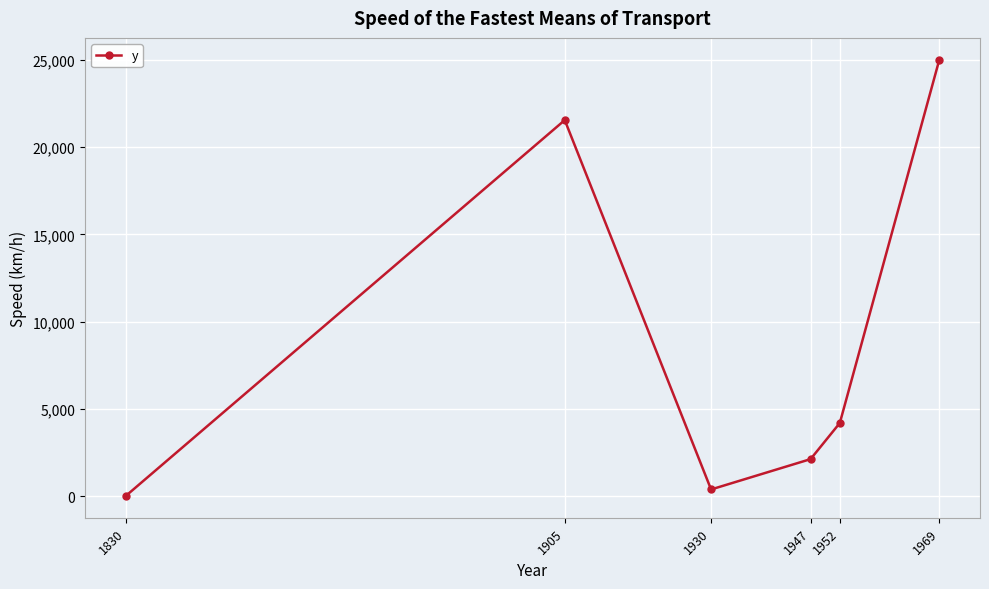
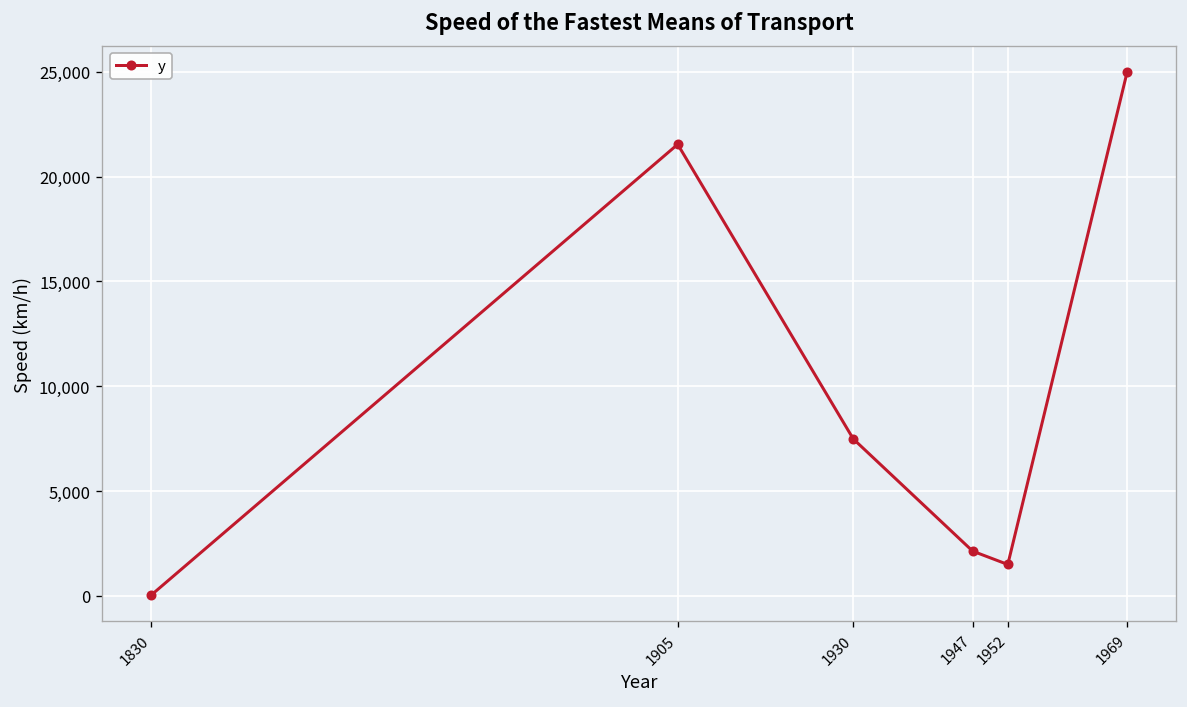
1930: 400 -> 7,500
1952: 4,200 -> 1,500
